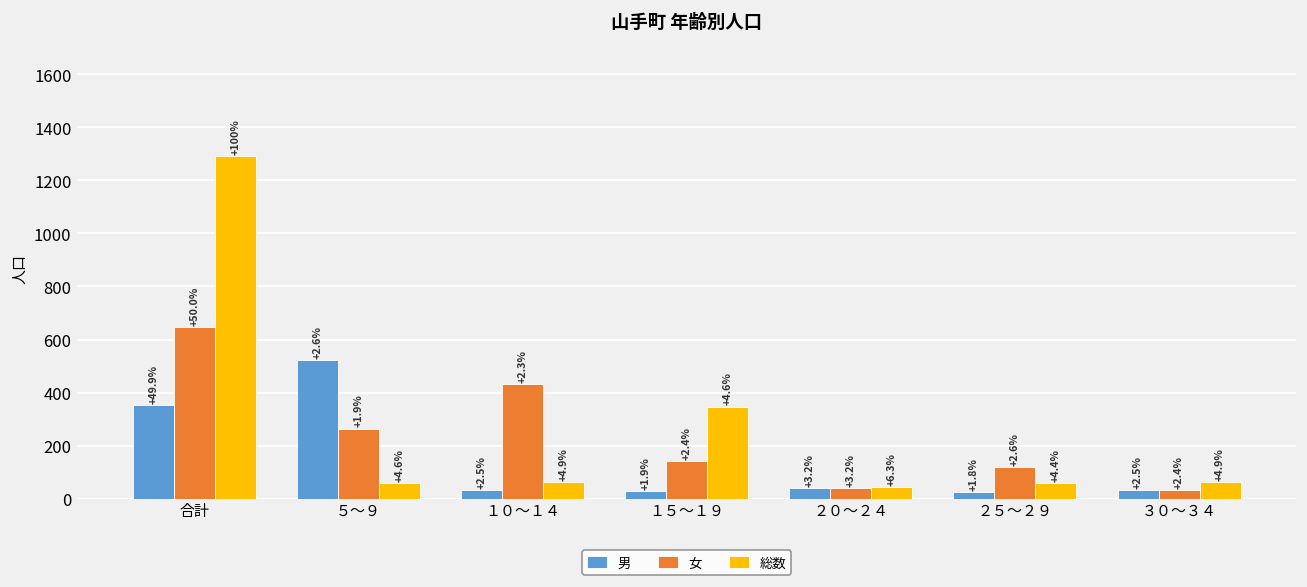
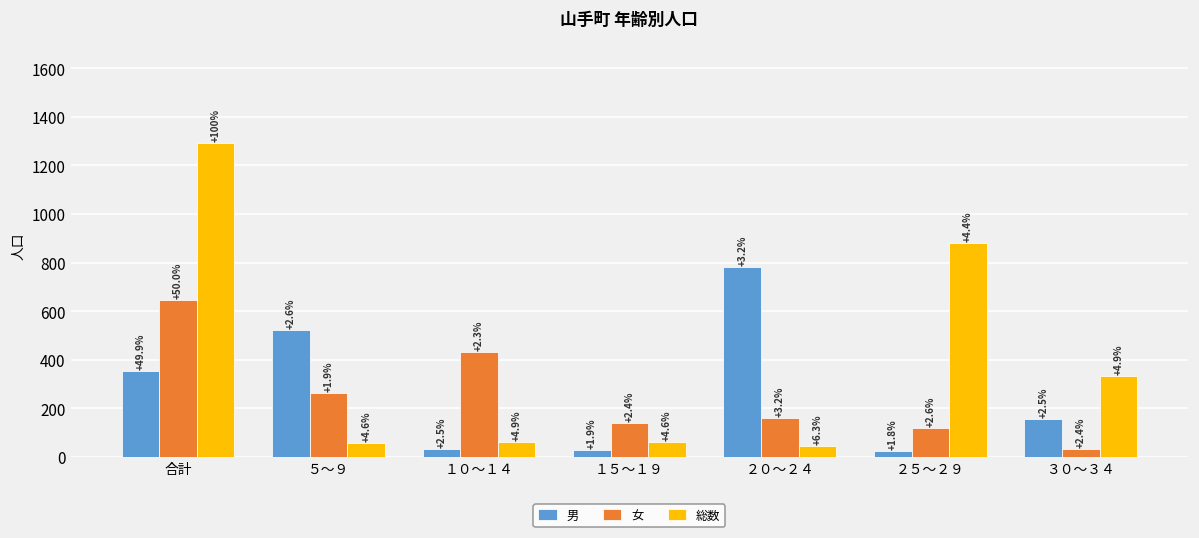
総数, １５～１９: 350 -> 60
男, ２０～２４: 40 -> 780
女, ２０～２４: 40 -> 160
総数, ２５～２９: 60 -> 880
男, ３０～３４: 30 -> 160
総数, ３０～３４: 60 -> 330
